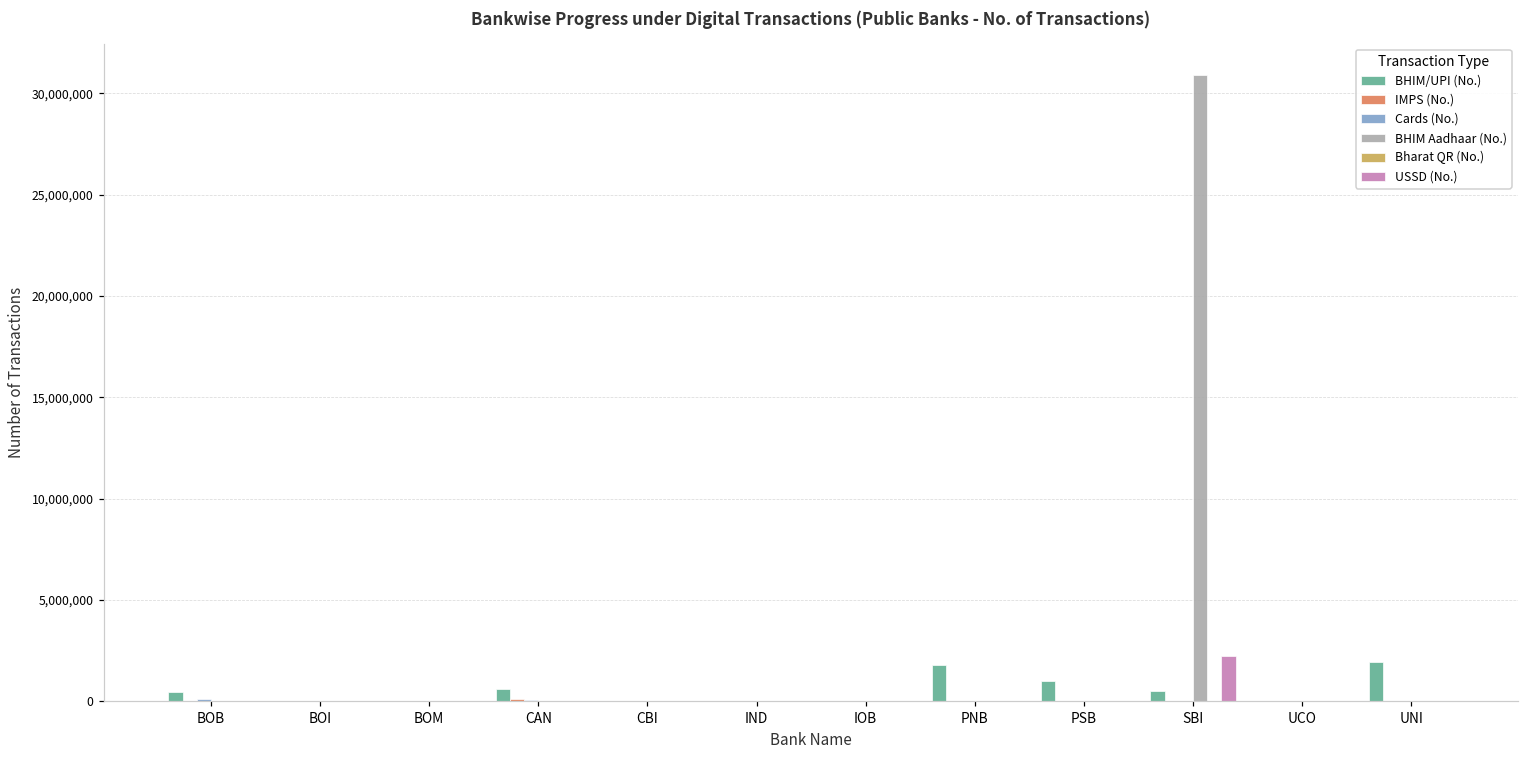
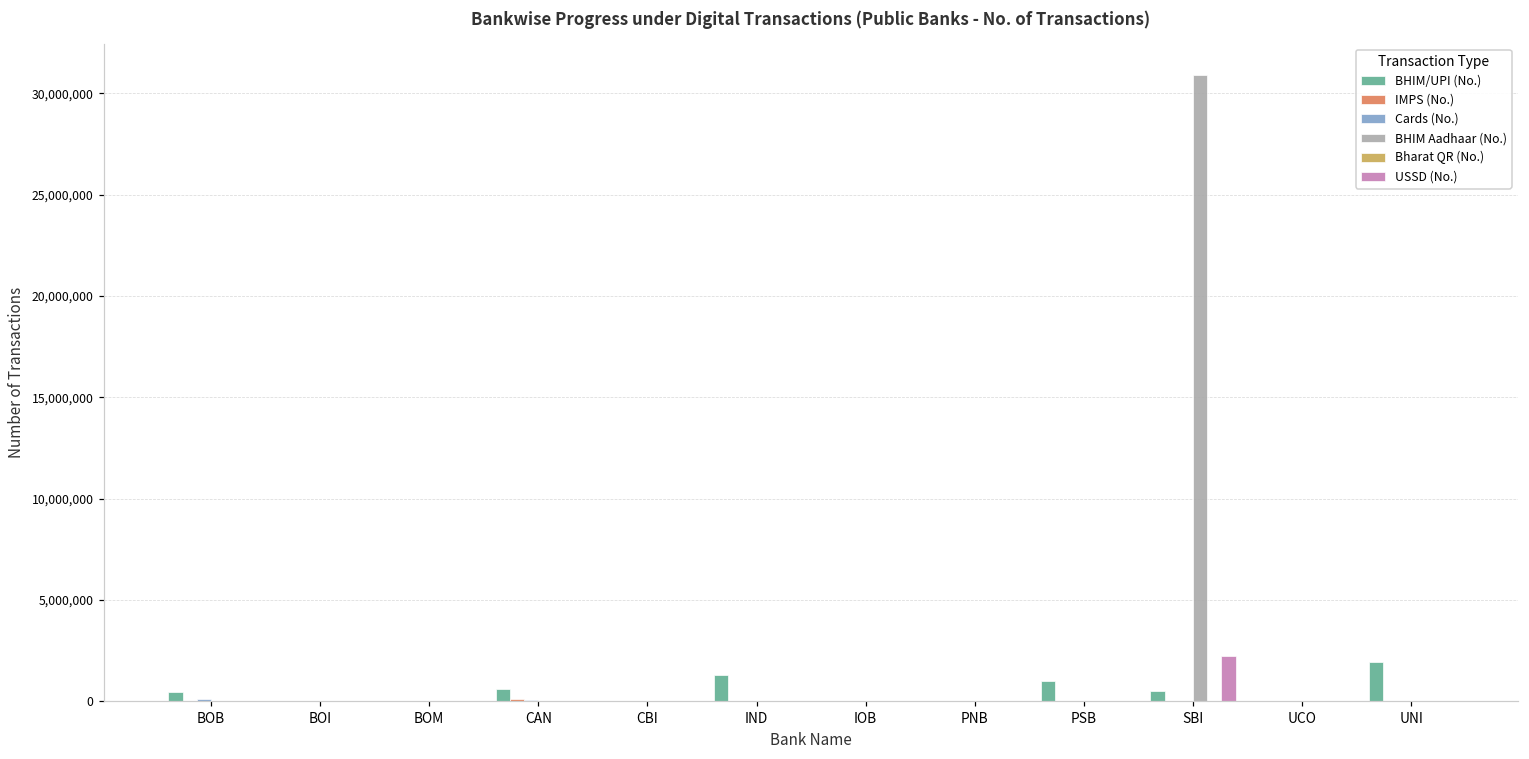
BHIM/UPI (No.), IND: 0 -> 1,300,000
BHIM/UPI (No.), PNB: 1,800,000 -> 0
